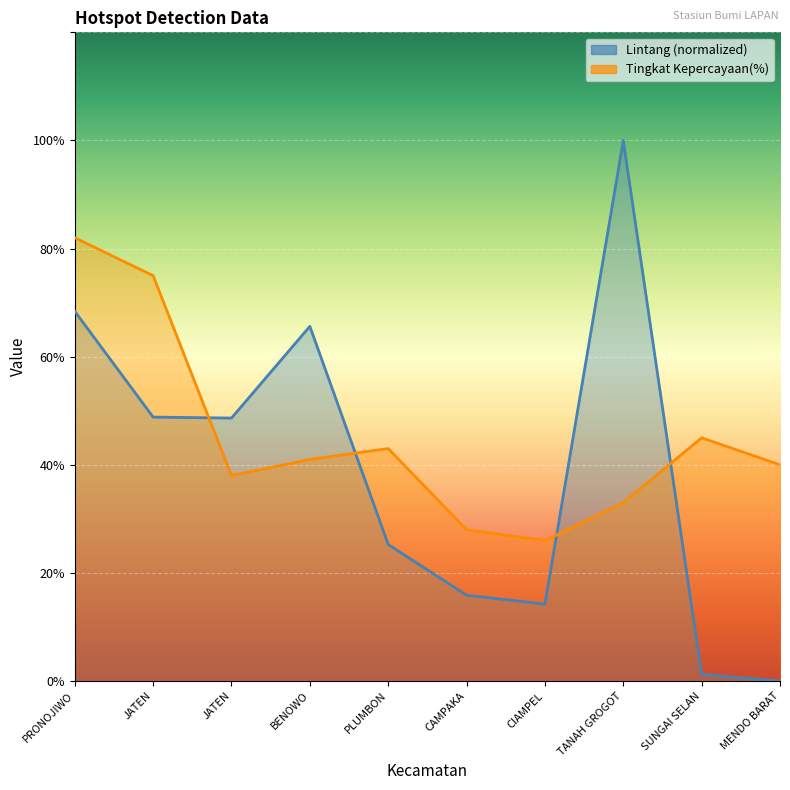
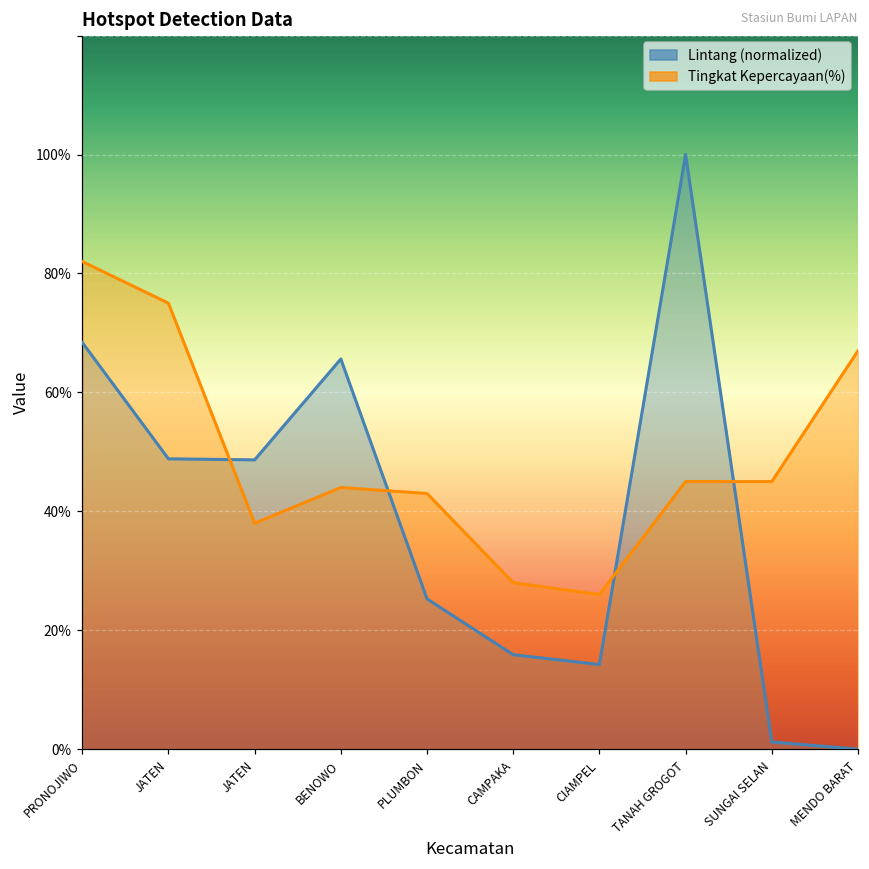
Tingkat Kepercayaan(%), BENOWO: 41% -> 44%
Tingkat Kepercayaan(%), TANAH GROGOT: 33% -> 45%
Tingkat Kepercayaan(%), MENDO BARAT: 40% -> 67%
